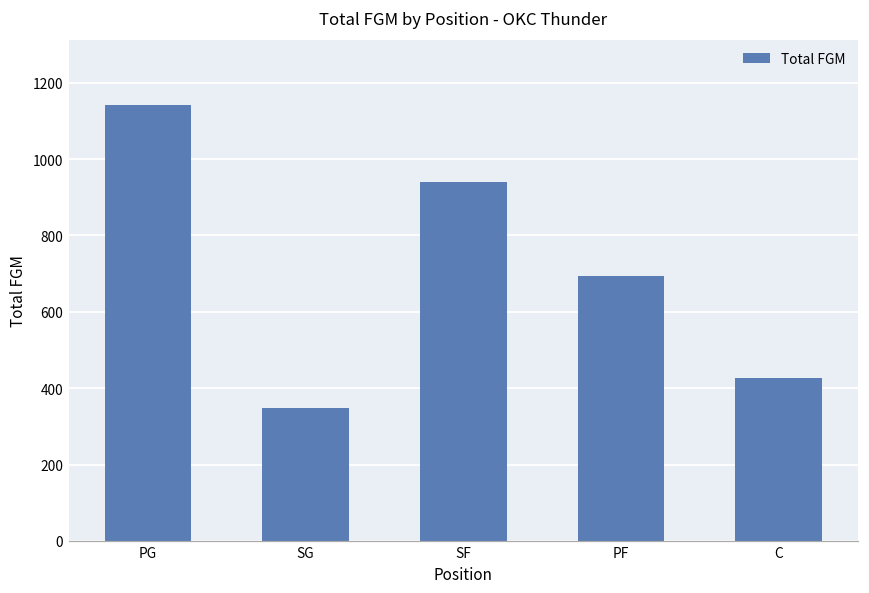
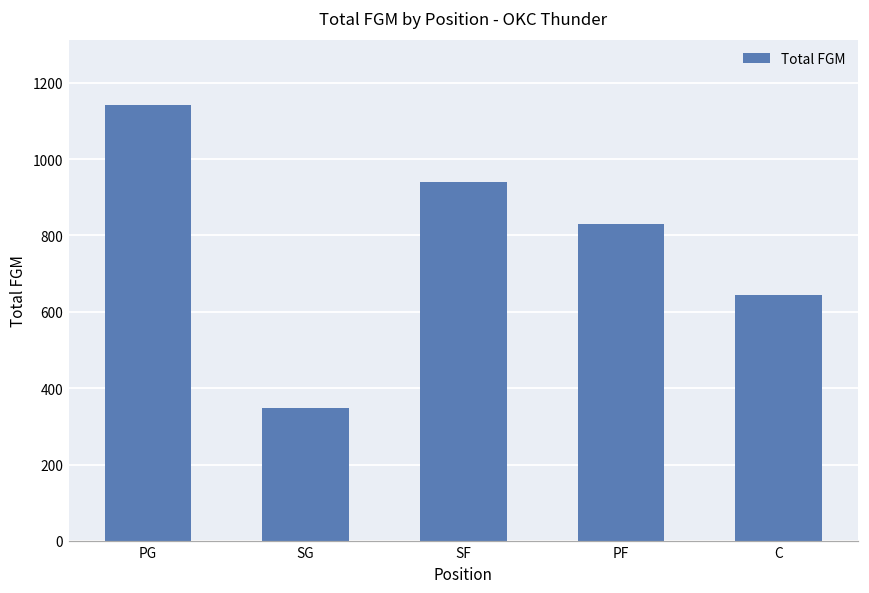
PF: 700 -> 830
C: 430 -> 640
